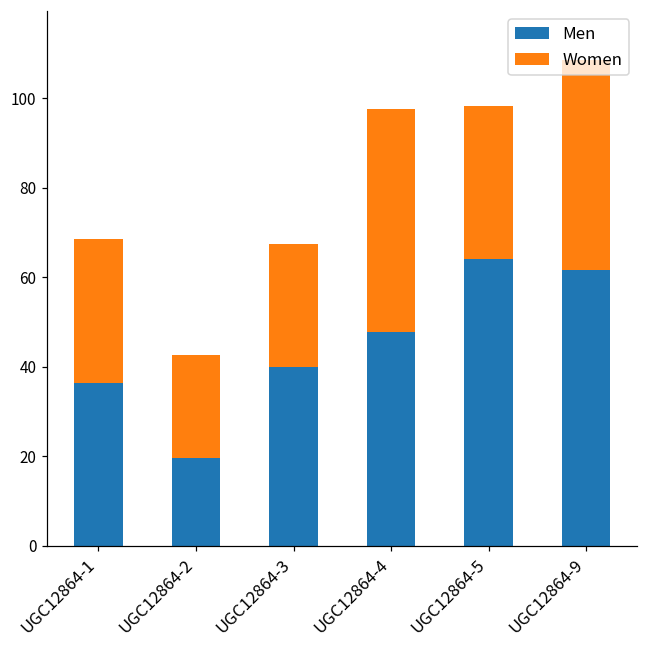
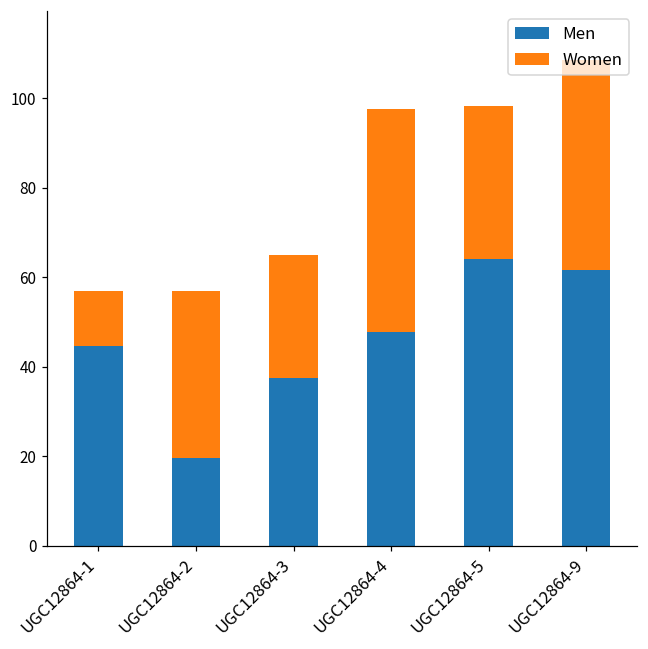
Men, UGC12864-1: 36 -> 45
Women, UGC12864-1: 32 -> 12
Women, UGC12864-2: 23 -> 37
Men, UGC12864-3: 40 -> 38
